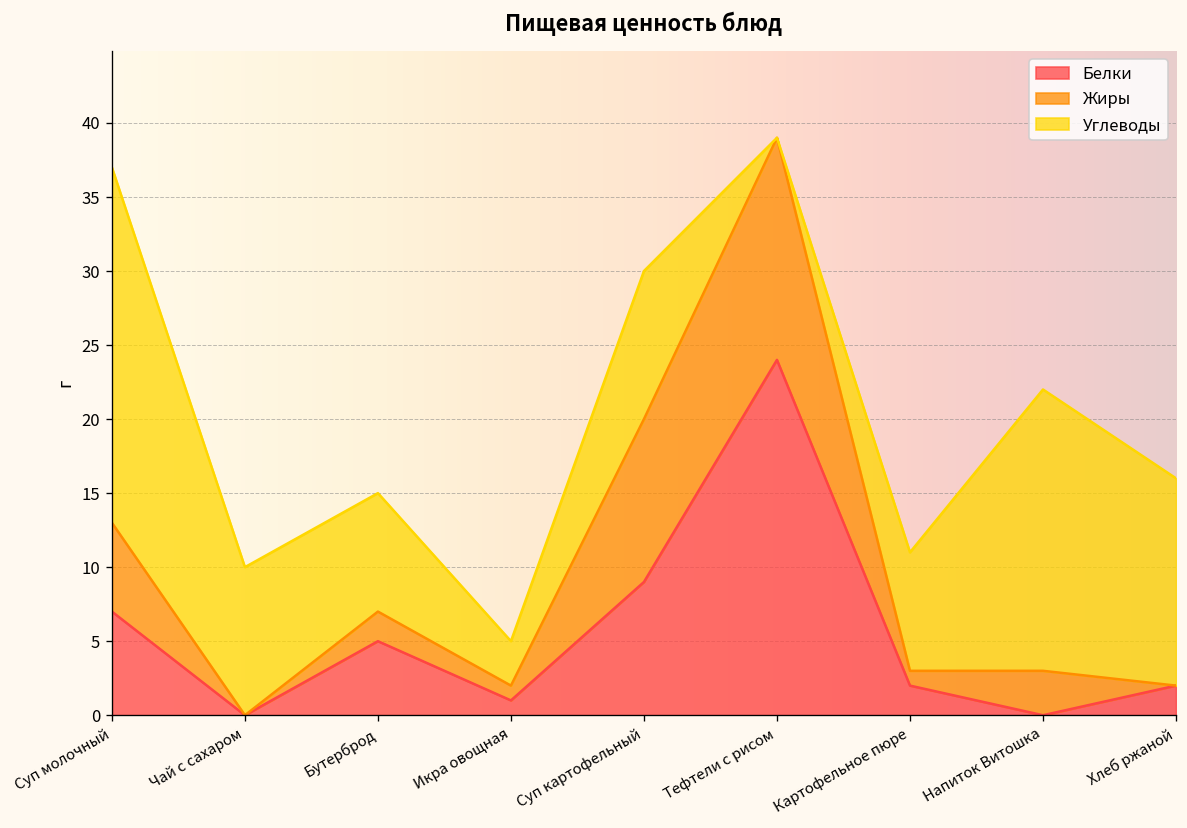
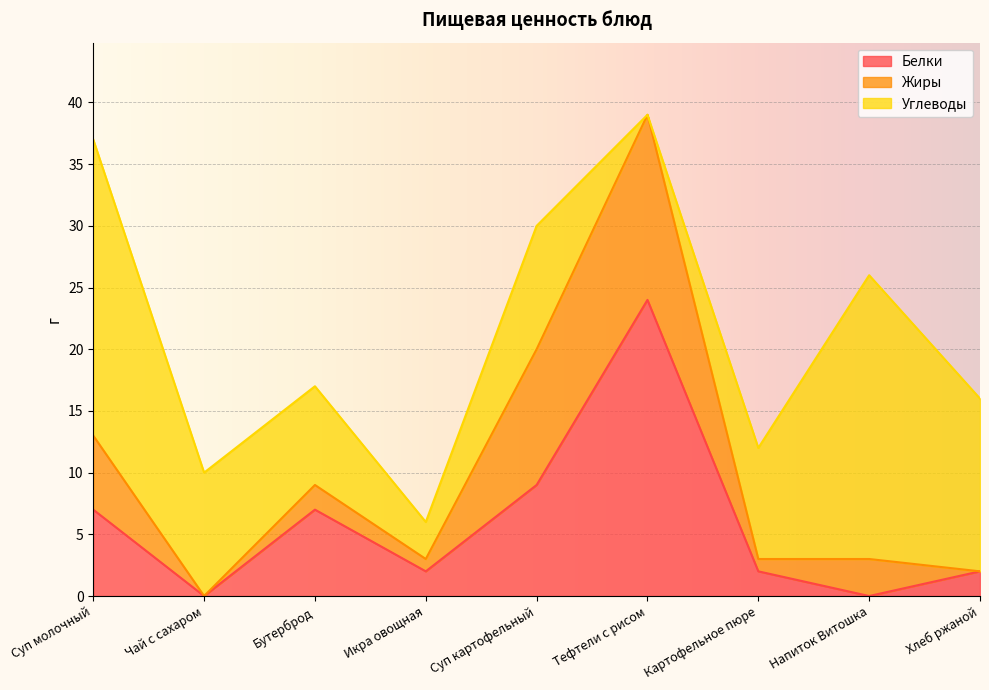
Белки, Бутерброд: 5 -> 7
Белки, Икра овощная: 1 -> 2
Углеводы, Картофельное пюре: 8 -> 9
Углеводы, Напиток Витошка: 19 -> 23
